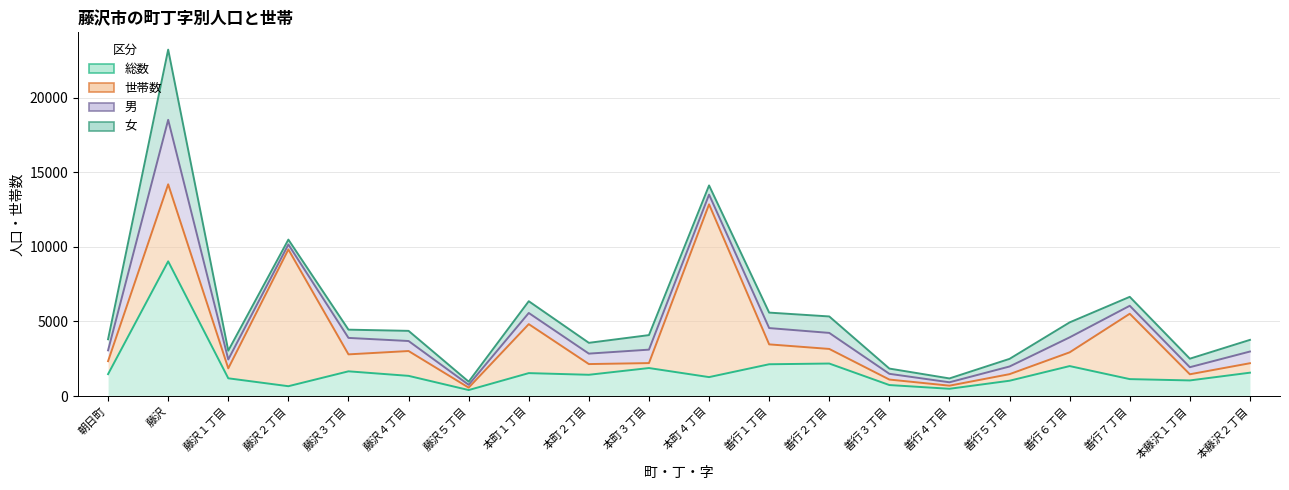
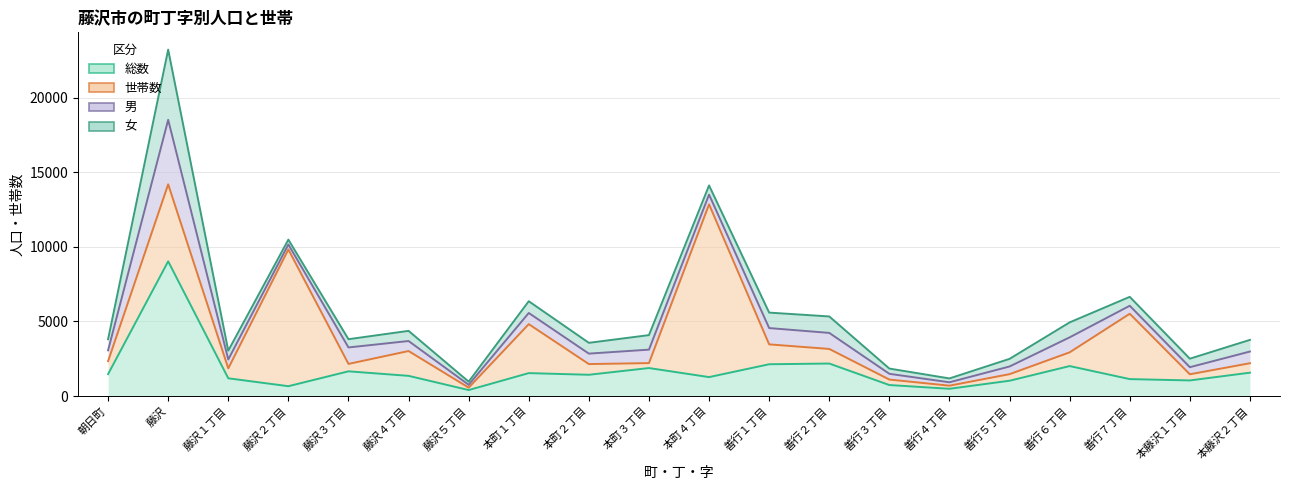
世帯数, 藤沢３丁目: 1100 -> 500
